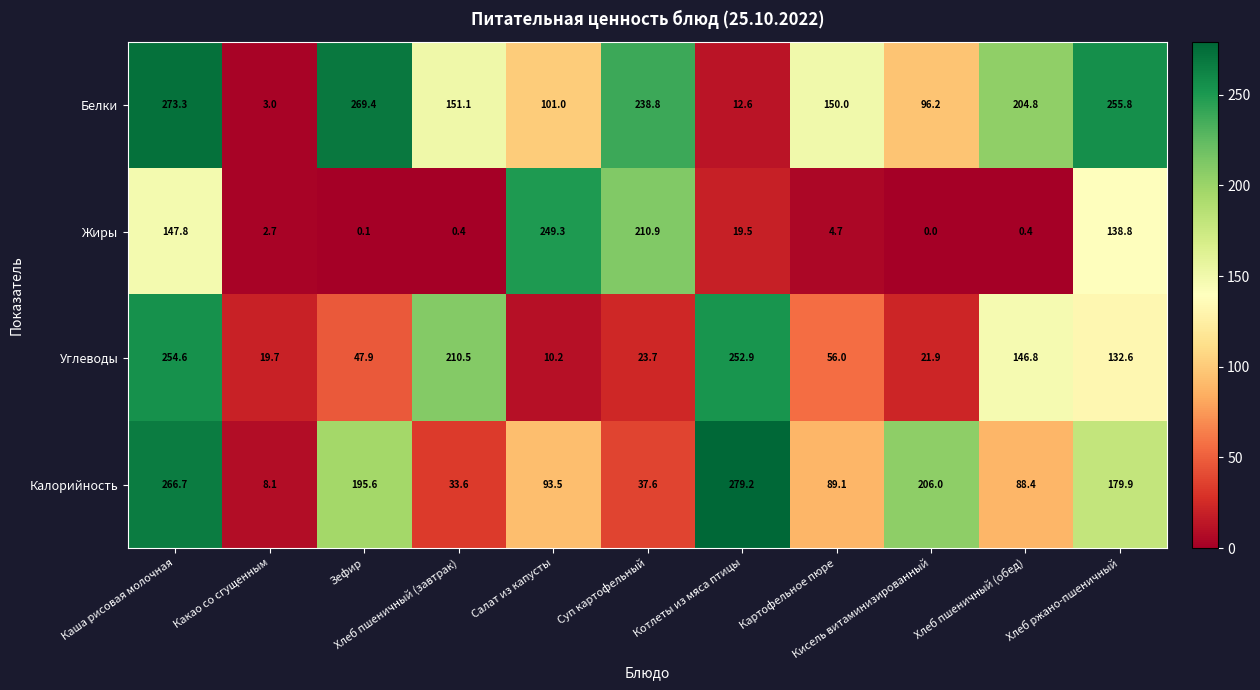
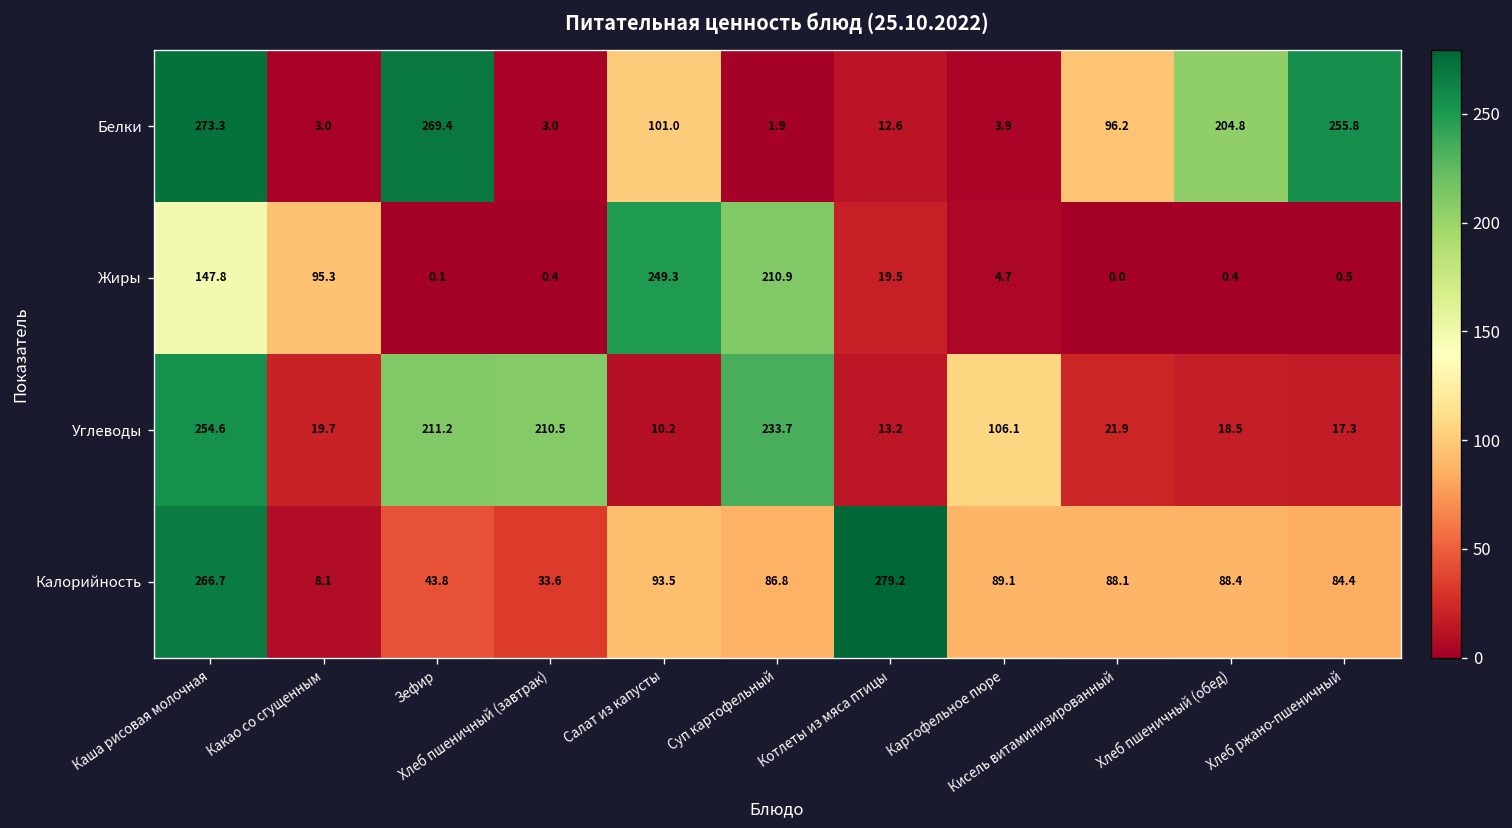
Белки, Хлеб пшеничный (завтрак): 151.1 -> 3.0
Белки, Суп картофельный: 238.8 -> 1.9
Белки, Картофельное пюре: 150.0 -> 3.9
Жиры, Какао со сгущенным: 2.7 -> 95.3
Жиры, Хлеб ржано-пшеничный: 138.8 -> 0.5
Углеводы, Зефир: 47.9 -> 211.2
Углеводы, Суп картофельный: 23.7 -> 233.7
Углеводы, Котлеты из мяса птицы: 252.9 -> 13.2
Углеводы, Картофельное пюре: 56.0 -> 106.1
Углеводы, Хлеб пшеничный (обед): 146.8 -> 18.5
Углеводы, Хлеб ржано-пшеничный: 132.6 -> 17.3
Калорийность, Зефир: 195.6 -> 43.8
Калорийность, Суп картофельный: 37.6 -> 86.8
Калорийность, Кисель витаминизированный: 206.0 -> 88.1
Калорийность, Хлеб ржано-пшеничный: 179.9 -> 84.4
